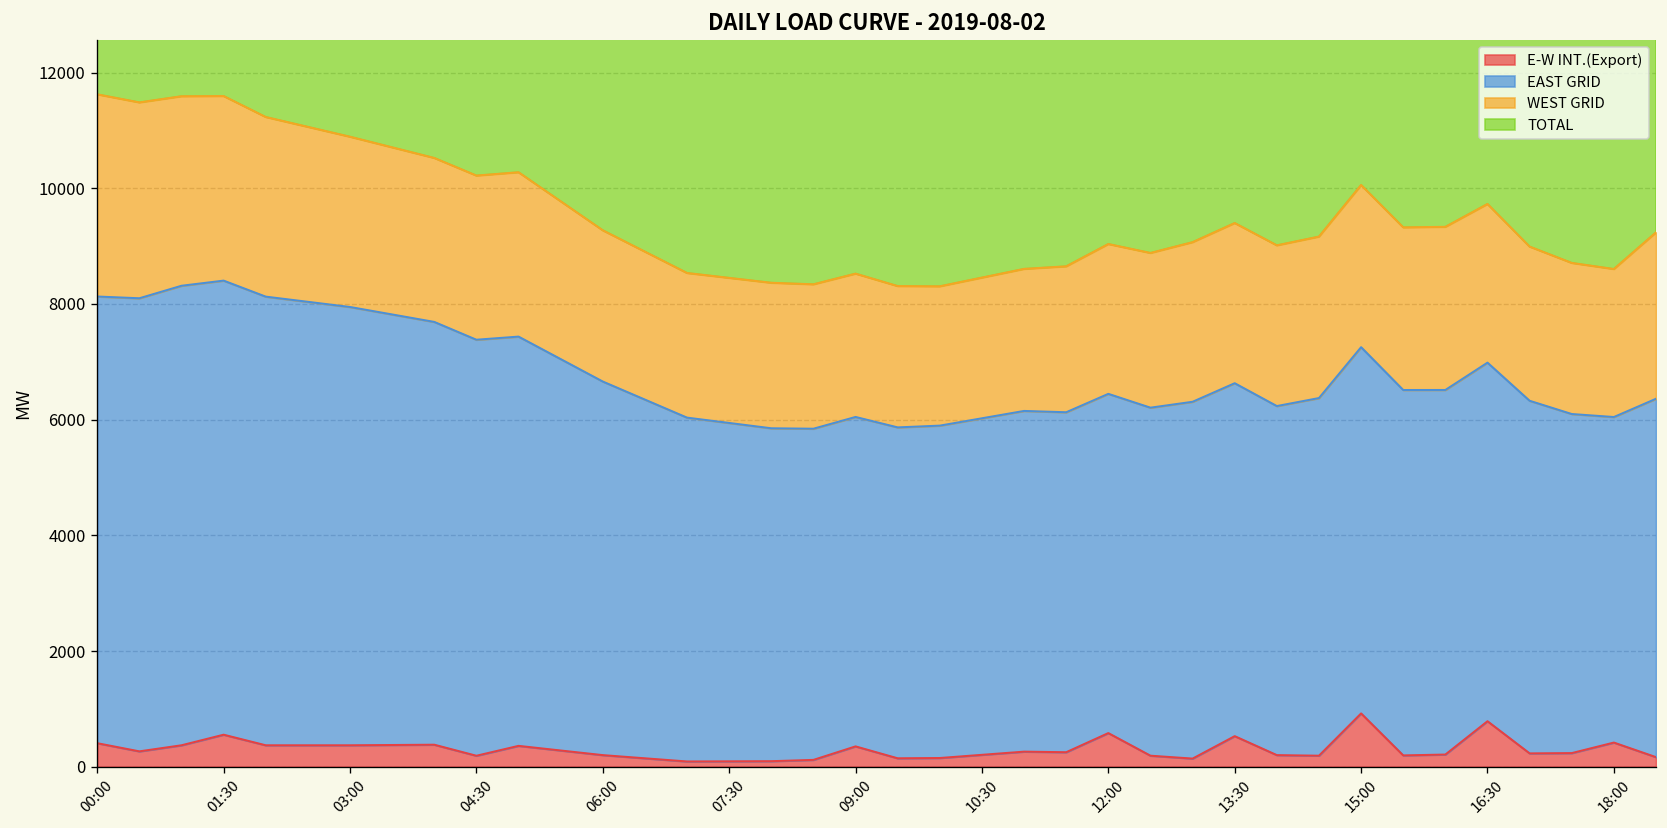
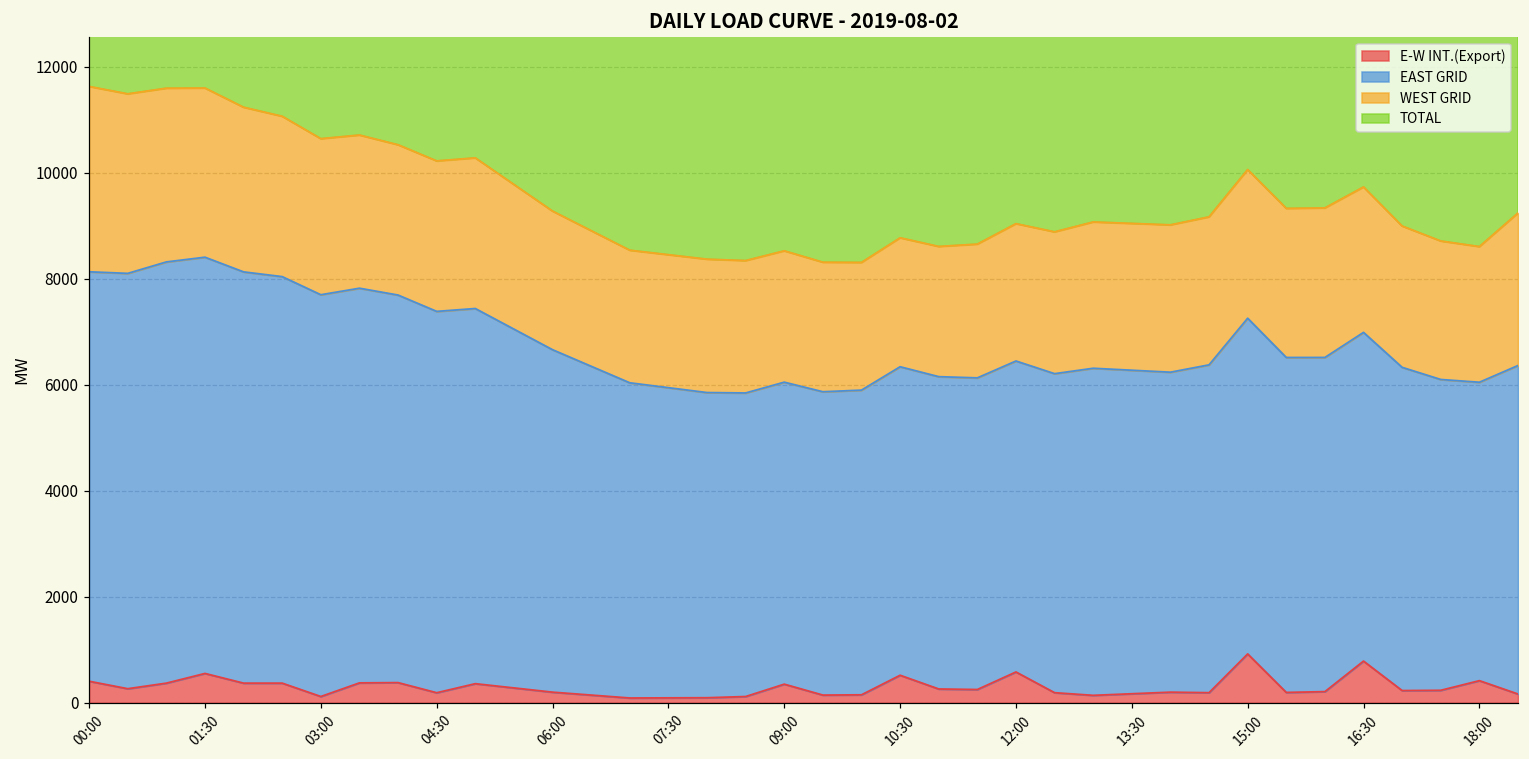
E-W INT.(Export), 03:00: 400 -> 100
E-W INT.(Export), 10:30: 200 -> 500
E-W INT.(Export), 13:30: 500 -> 200
